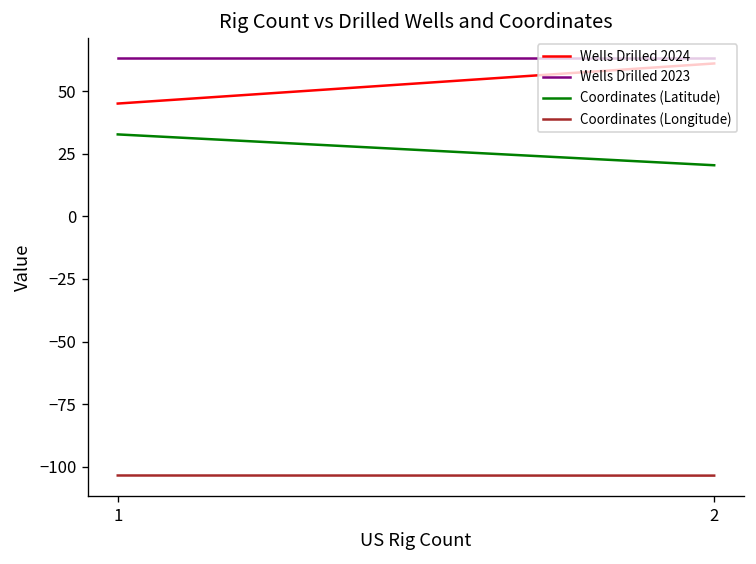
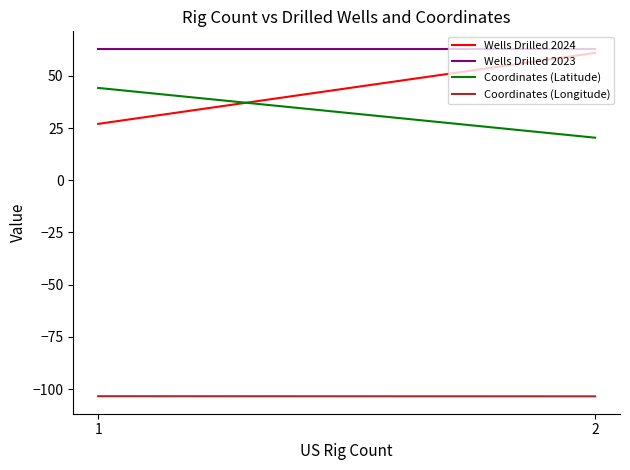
Wells Drilled 2024, 1: 45 -> 27
Coordinates (Latitude), 1: 33 -> 44
